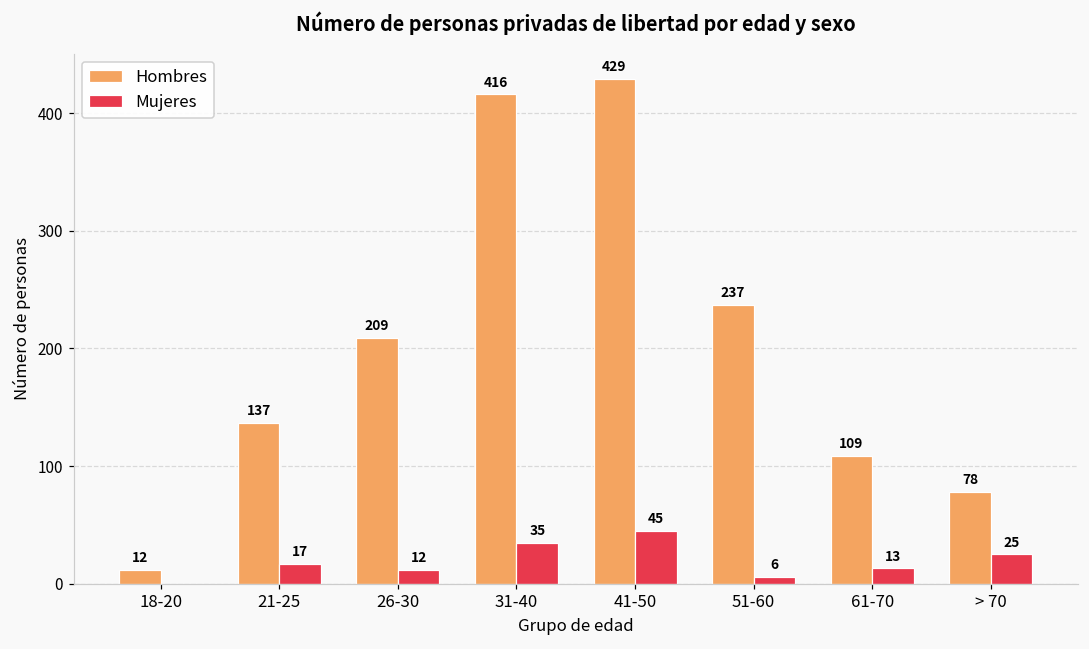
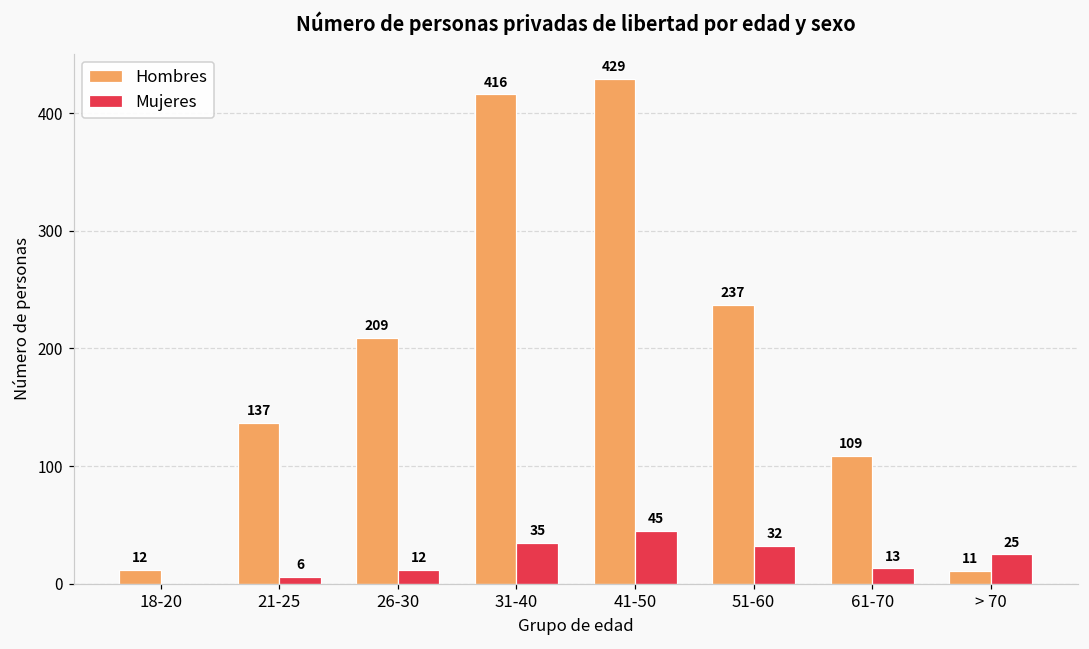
Mujeres, 21-25: 17 -> 6
Mujeres, 51-60: 6 -> 32
Hombres, > 70: 78 -> 11
